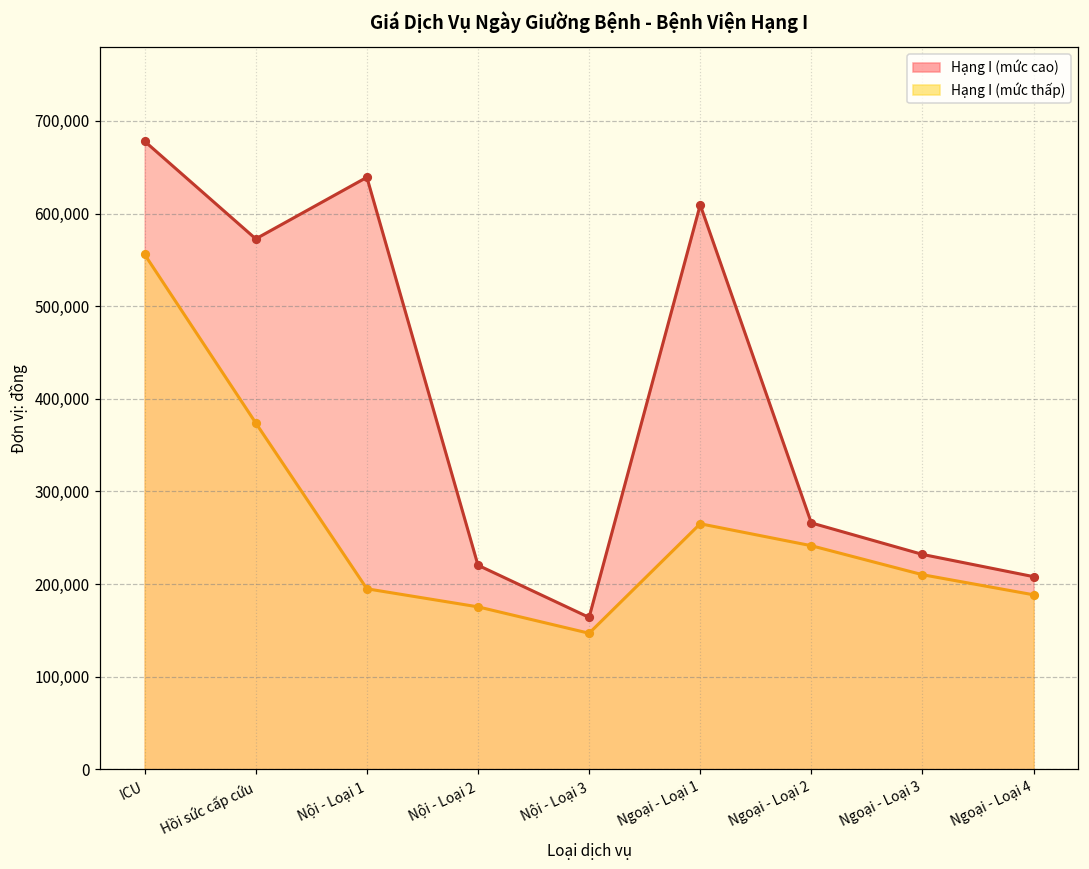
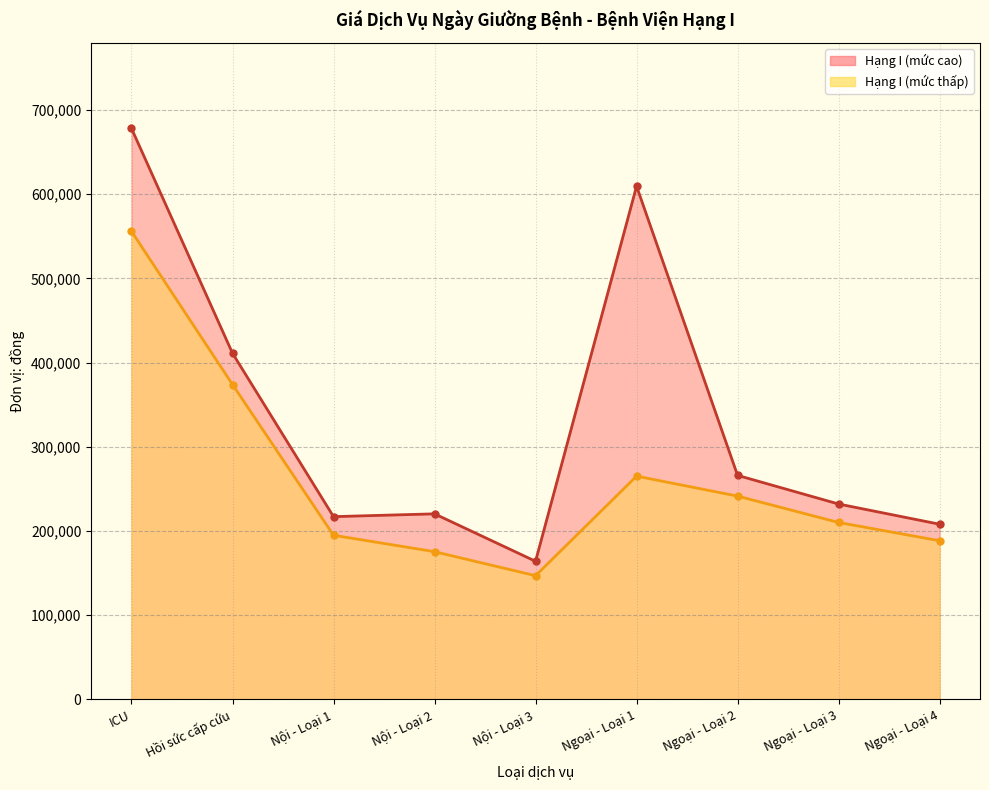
Hạng I (mức cao), Hồi sức cấp cứu: 570,000 -> 410,000
Hạng I (mức cao), Nội - Loại 1: 640,000 -> 220,000
